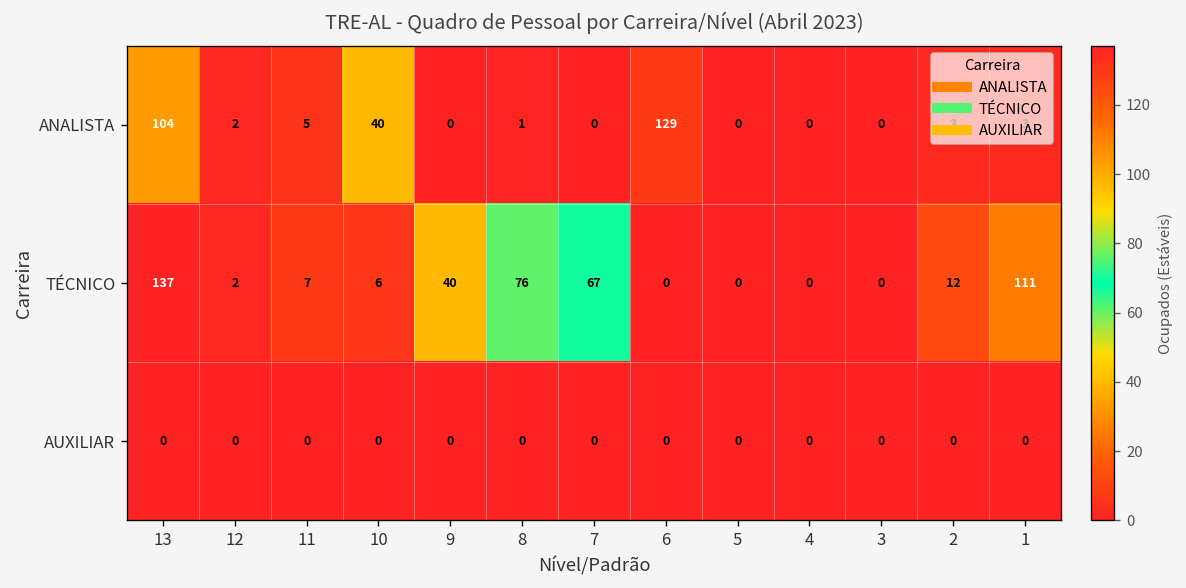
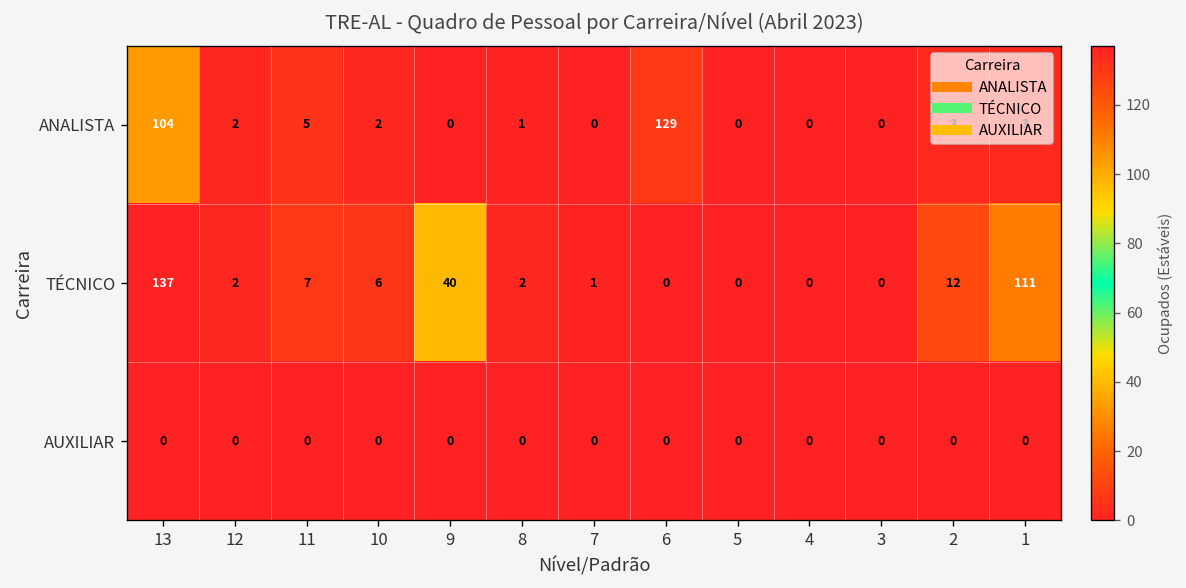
ANALISTA, 10: 40 -> 2
TÉCNICO, 8: 76 -> 2
TÉCNICO, 7: 67 -> 1
